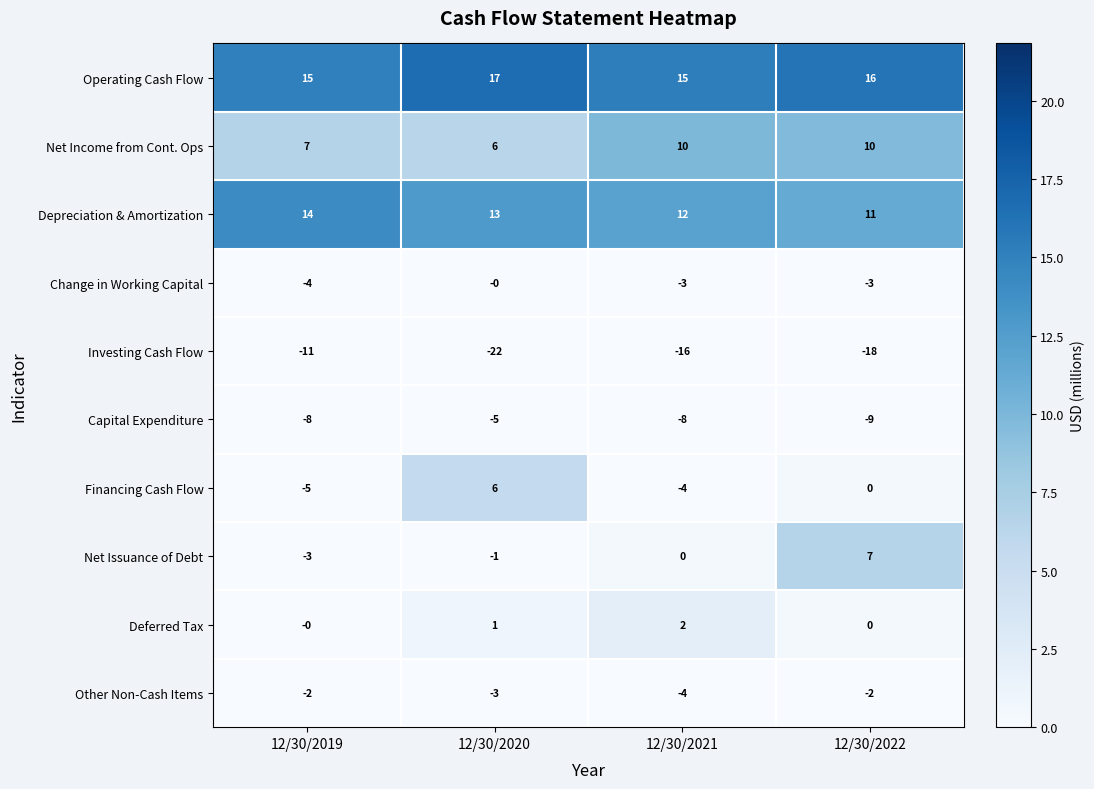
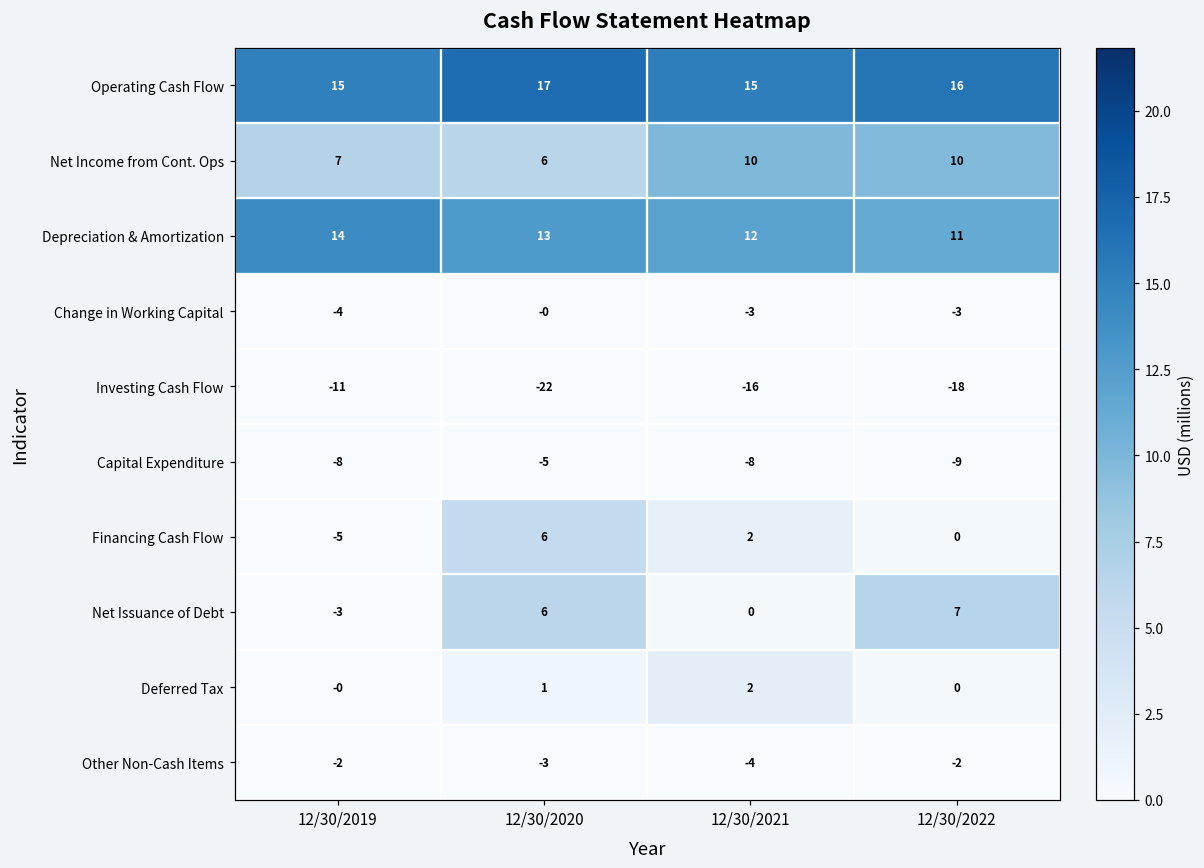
Financing Cash Flow, 12/30/2021: -4 -> 2
Net Issuance of Debt, 12/30/2020: -1 -> 6
